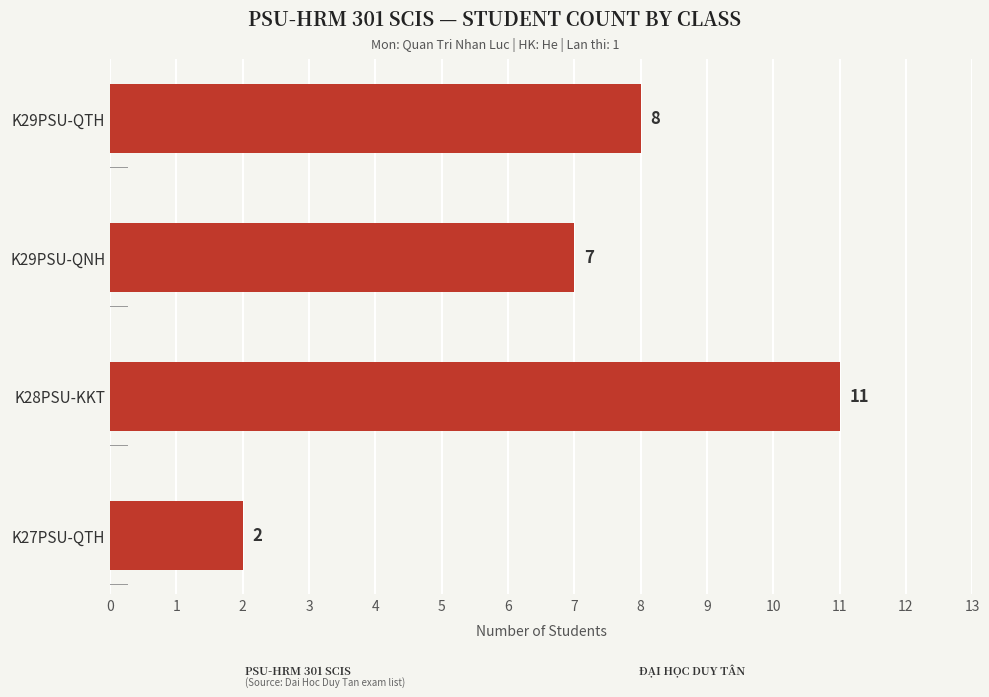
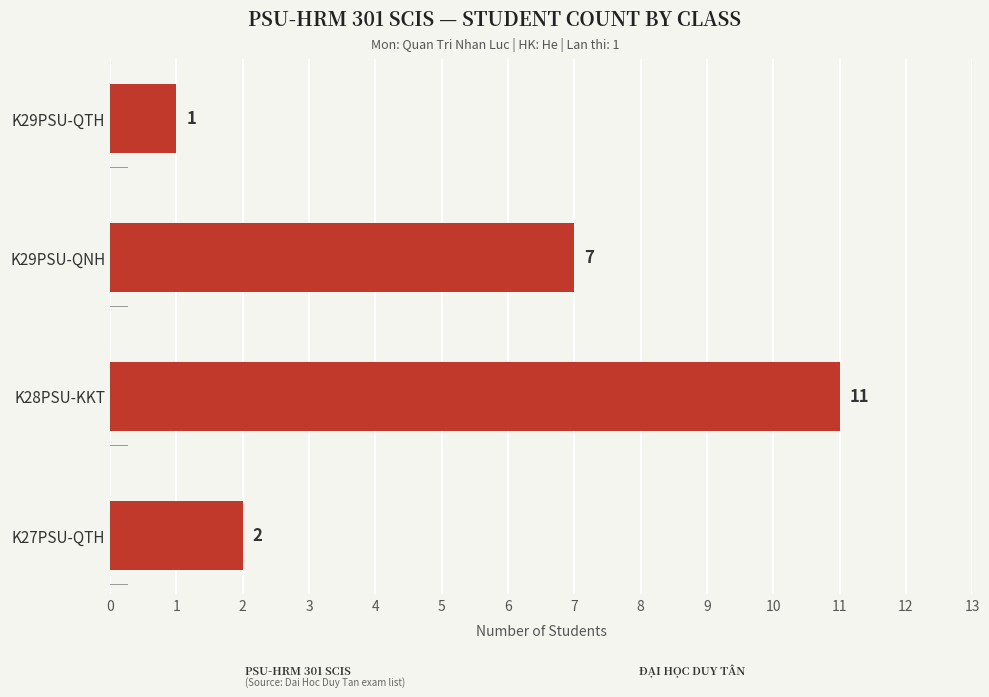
K29PSU-QTH: 8 -> 1
